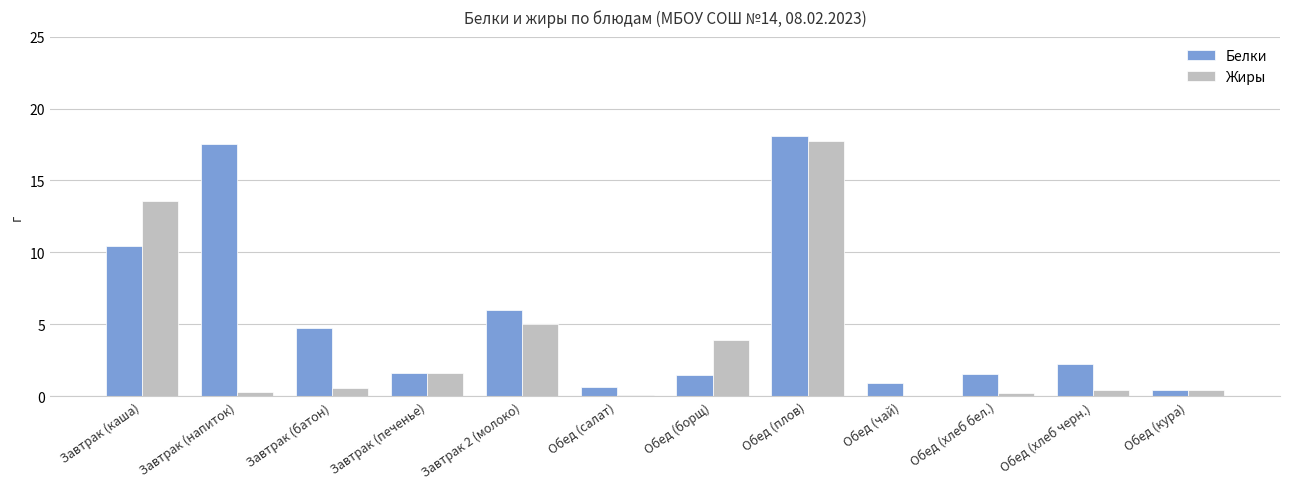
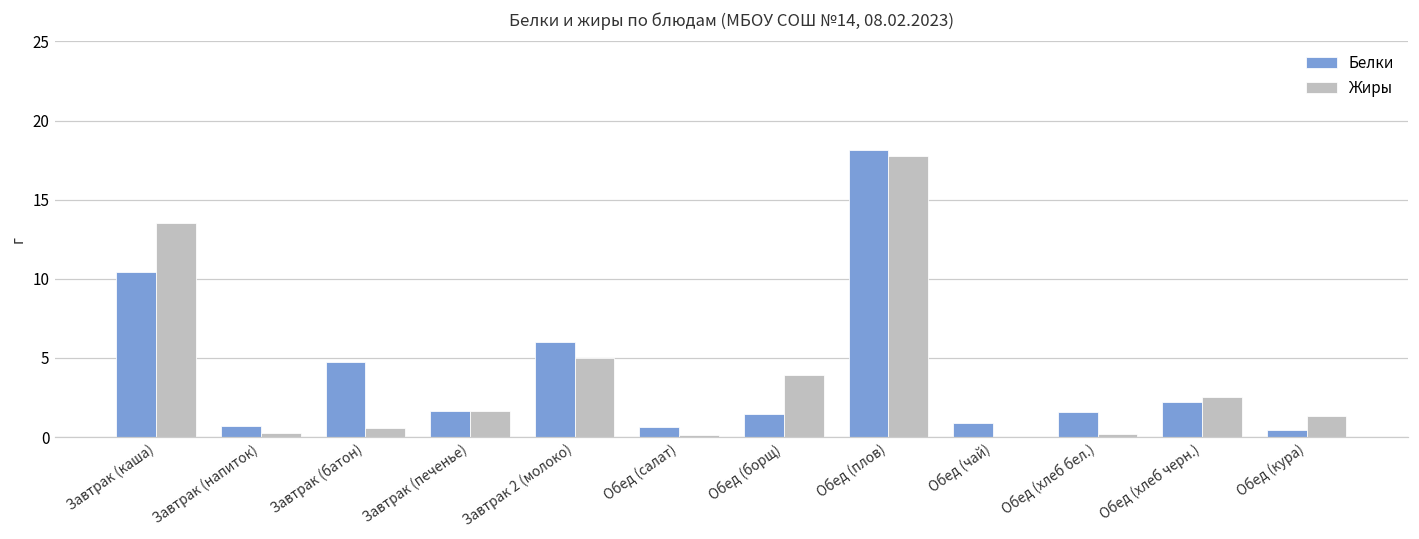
Белки, Завтрак (напиток): 17.5 -> 0.7
Жиры, Обед (хлеб черн.): 0.4 -> 2.5
Жиры, Обед (кура): 0.4 -> 1.4
